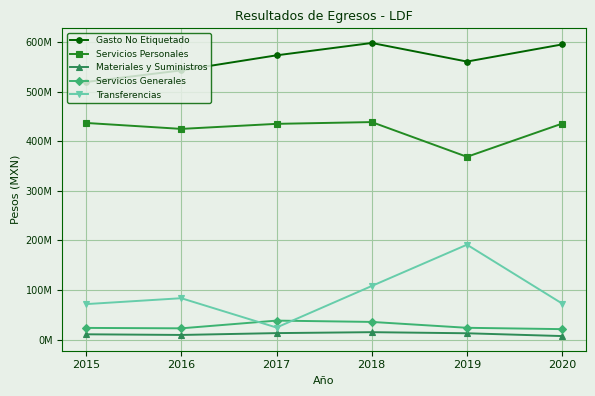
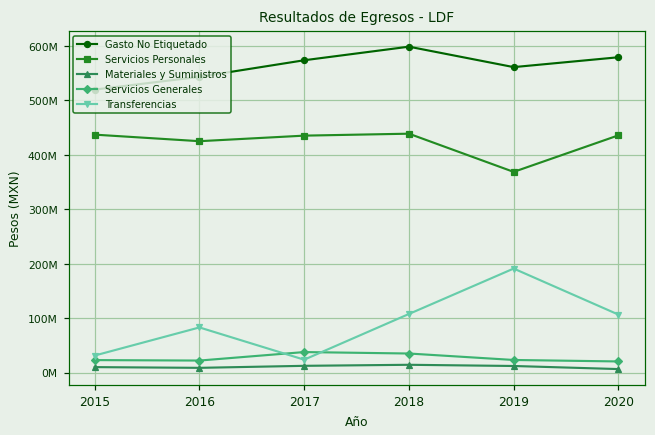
Transferencias, 2015: 70000000 -> 30000000
Gasto No Etiquetado, 2020: 600000000 -> 580000000
Transferencias, 2020: 70000000 -> 110000000
